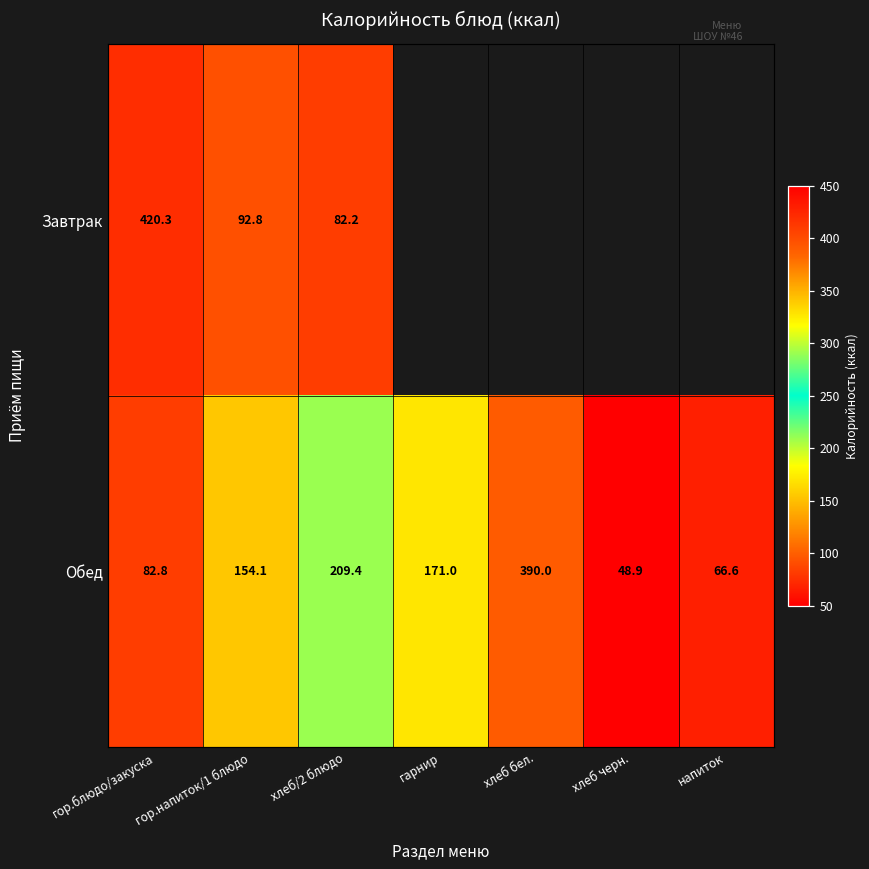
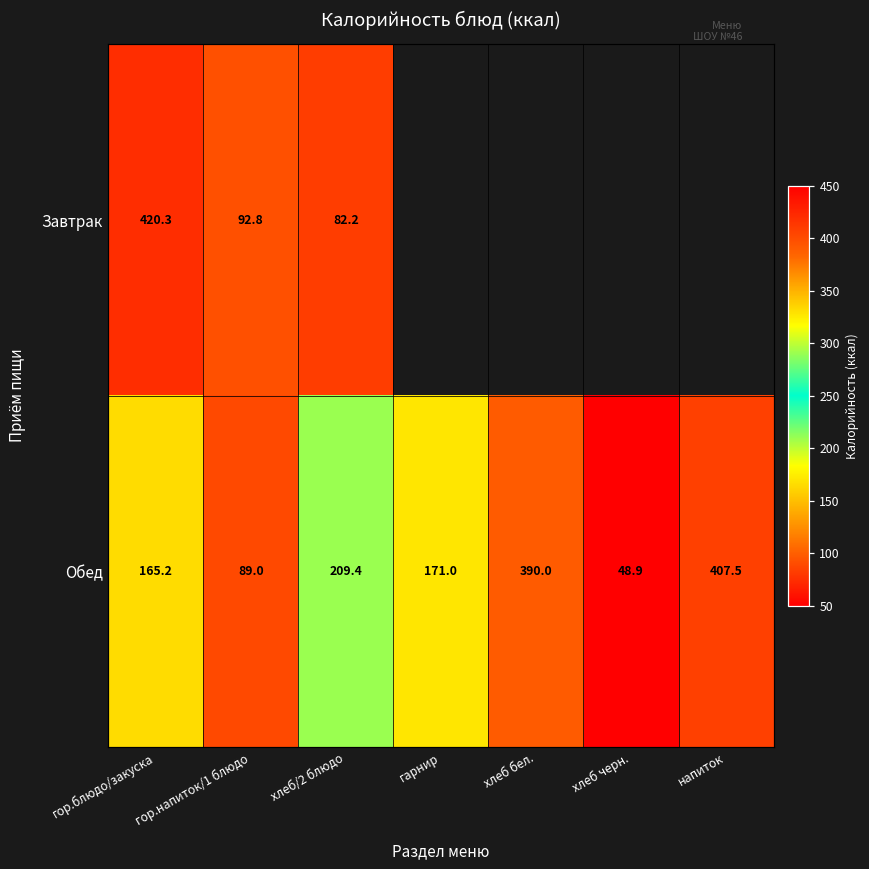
Обед, гор.блюдо/закуска: 82.8 -> 165.2
Обед, гор.напиток/1 блюдо: 154.1 -> 89.0
Обед, напиток: 66.6 -> 407.5
